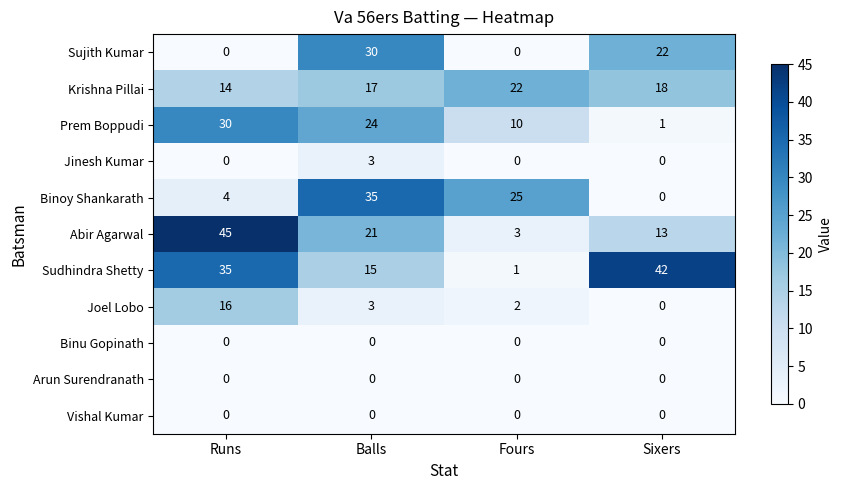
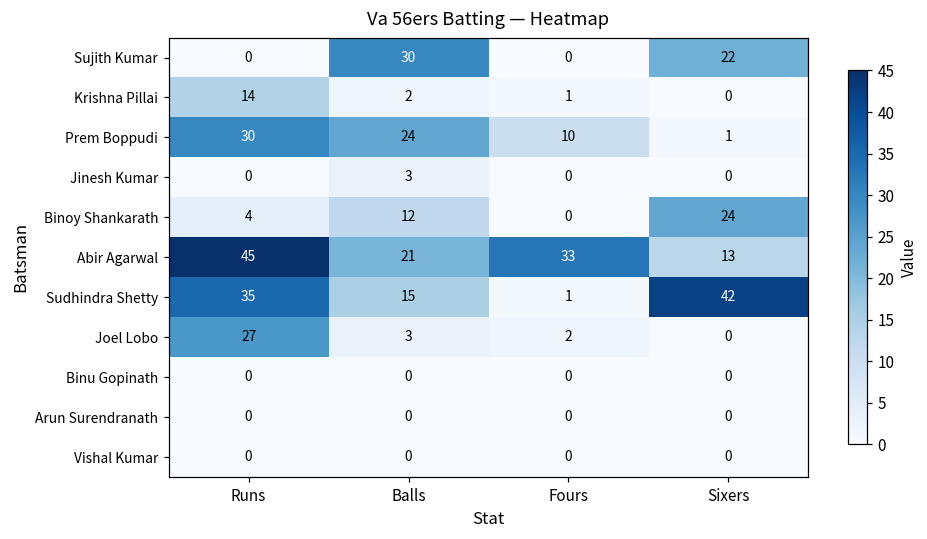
Krishna Pillai, Balls: 17 -> 2
Krishna Pillai, Fours: 22 -> 1
Krishna Pillai, Sixers: 18 -> 0
Binoy Shankarath, Balls: 35 -> 12
Binoy Shankarath, Fours: 25 -> 0
Binoy Shankarath, Sixers: 0 -> 24
Abir Agarwal, Fours: 3 -> 33
Joel Lobo, Runs: 16 -> 27
